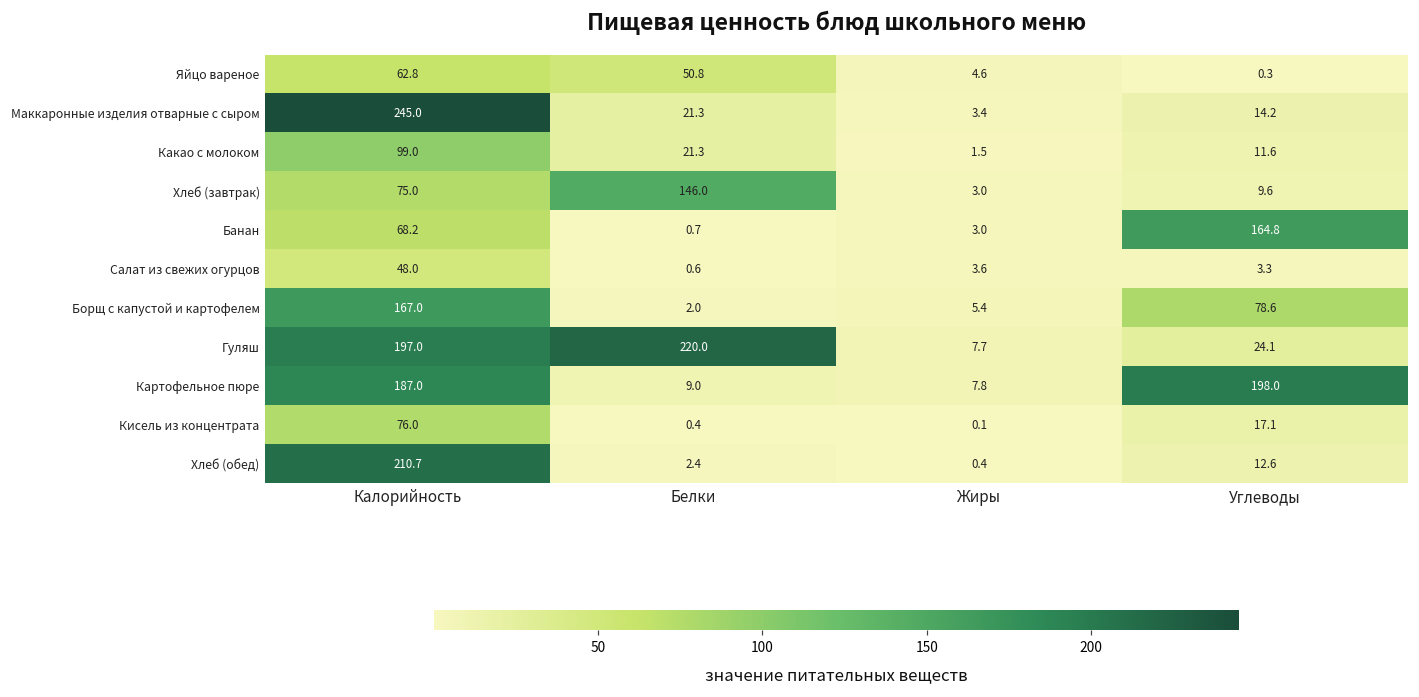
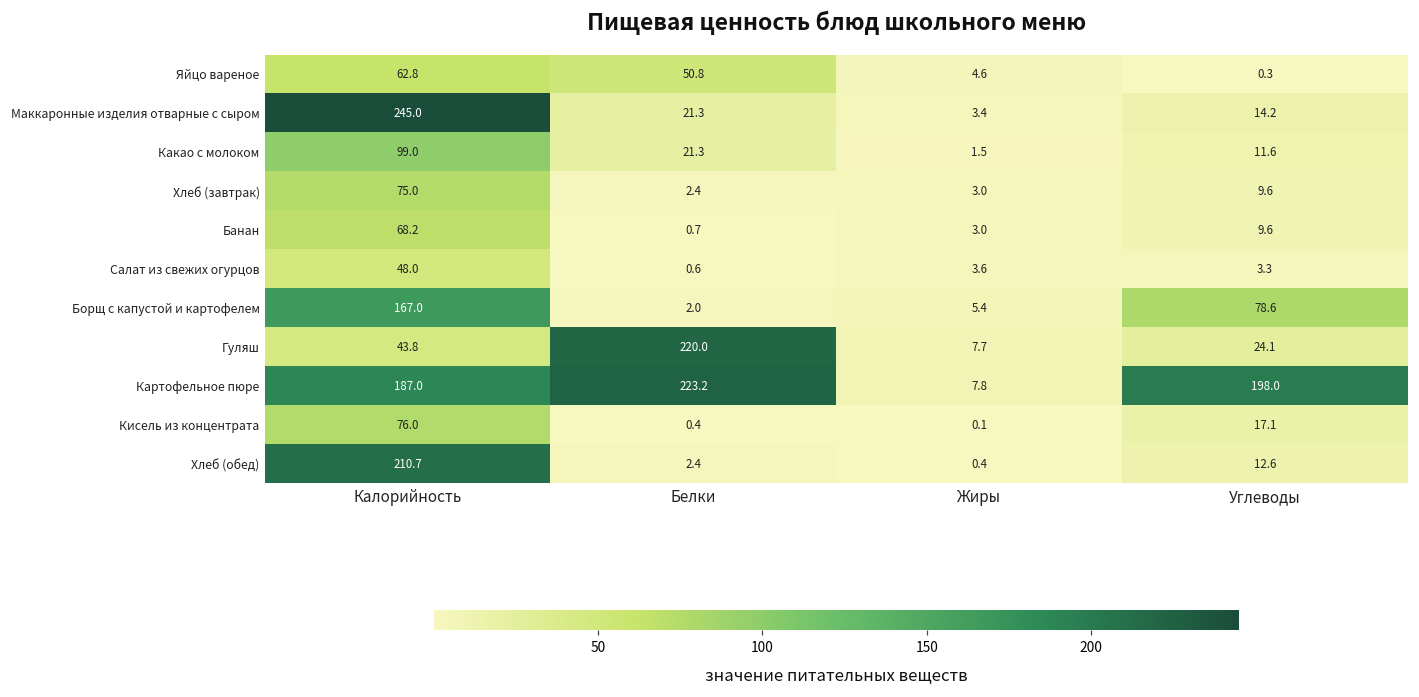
Хлеб (завтрак), Белки: 146.0 -> 2.4
Банан, Углеводы: 164.8 -> 9.6
Гуляш, Калорийность: 197.0 -> 43.8
Картофельное пюре, Белки: 9.0 -> 223.2
